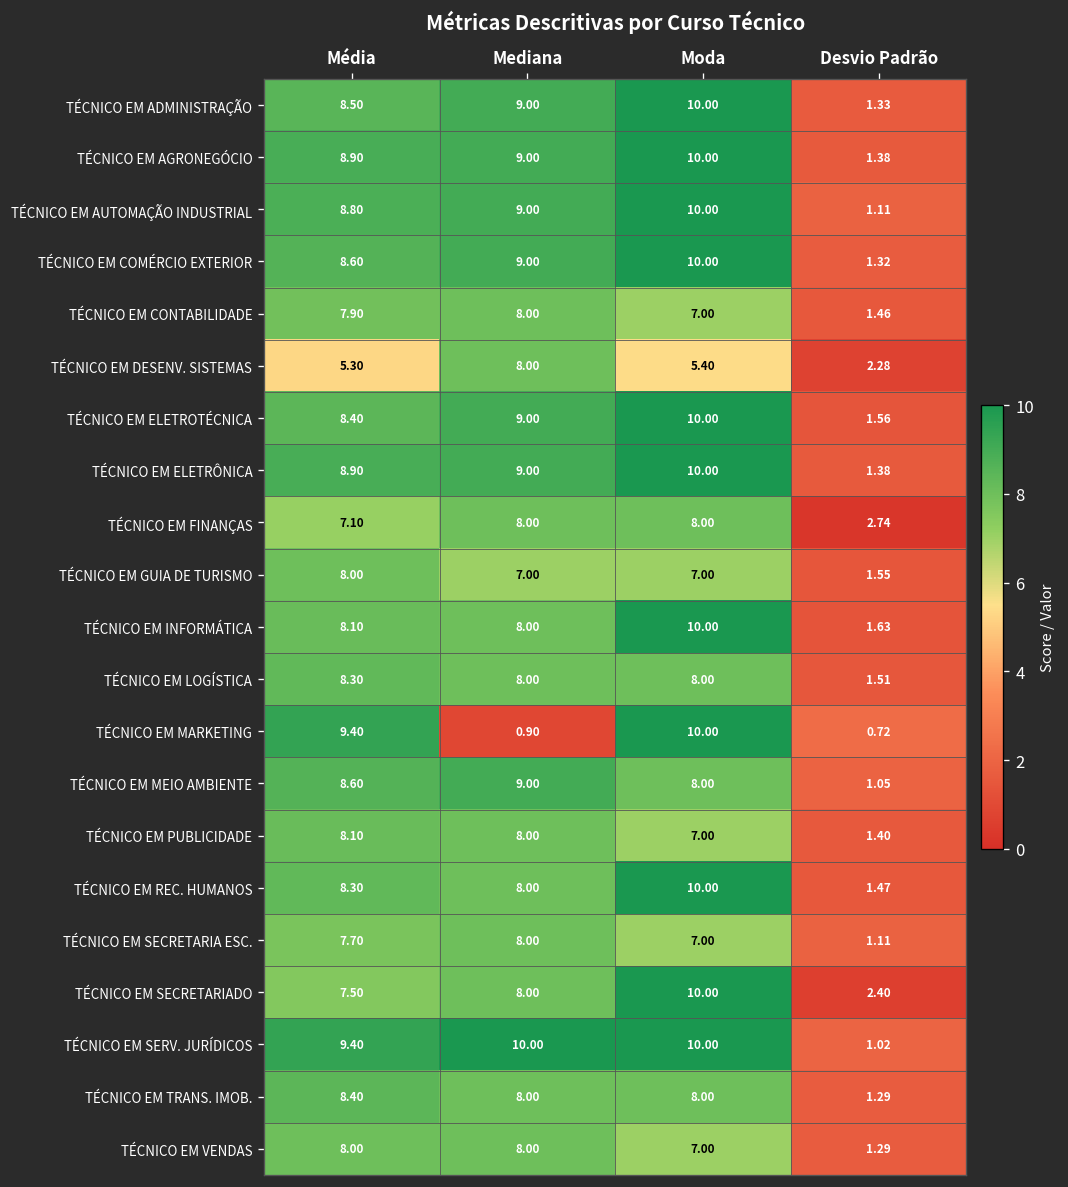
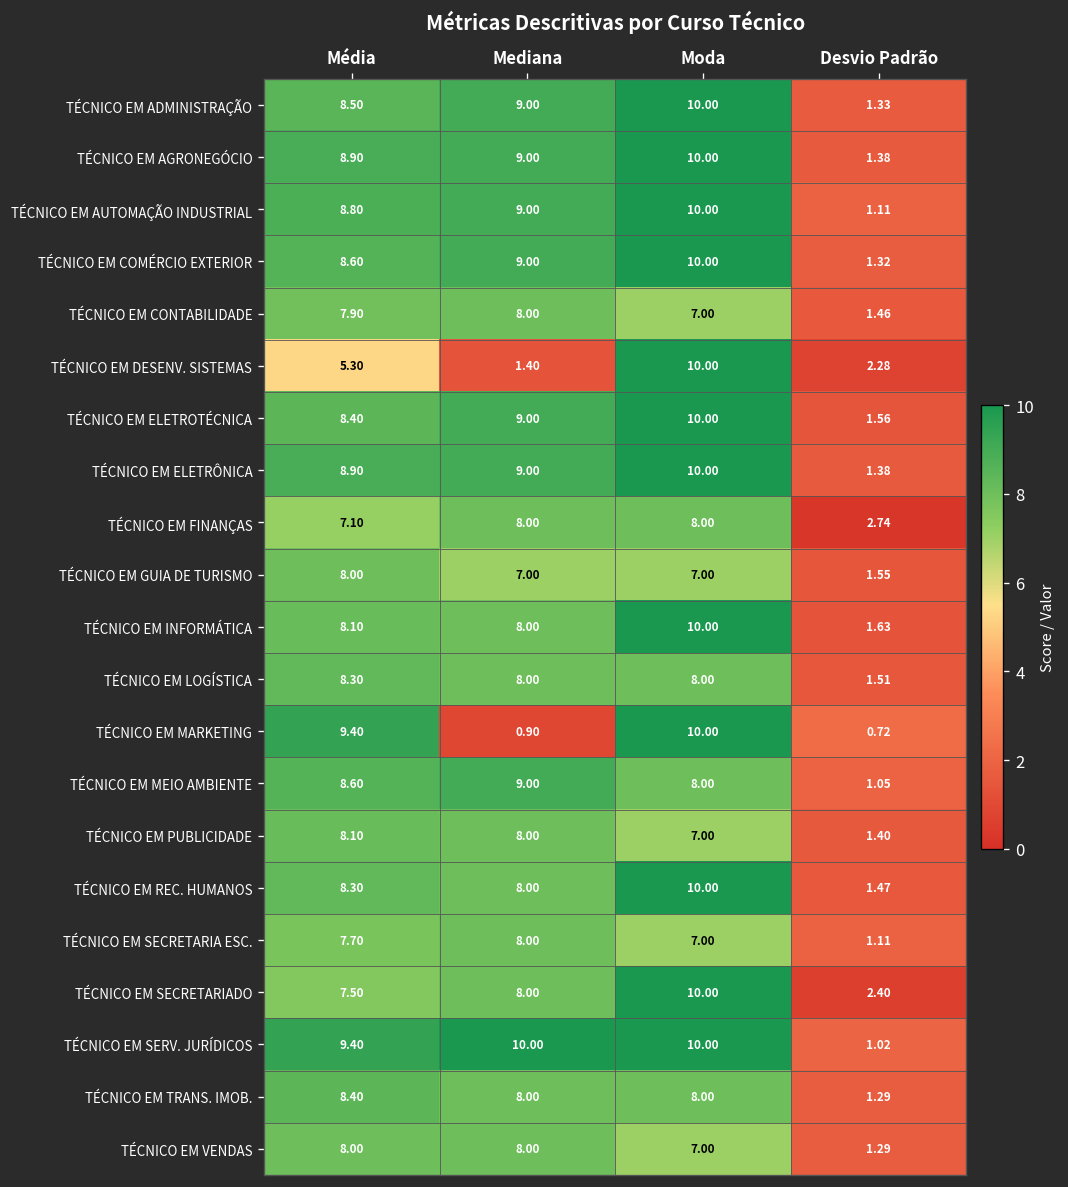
TÉCNICO EM DESENV. SISTEMAS, Mediana: 8.00 -> 1.40
TÉCNICO EM DESENV. SISTEMAS, Moda: 5.40 -> 10.00
